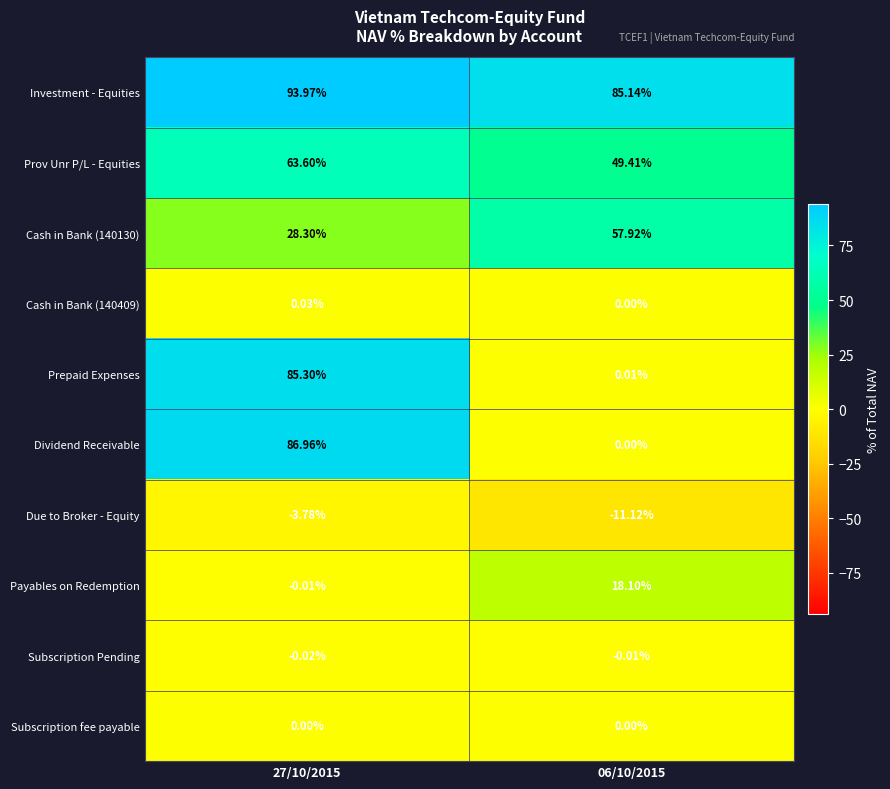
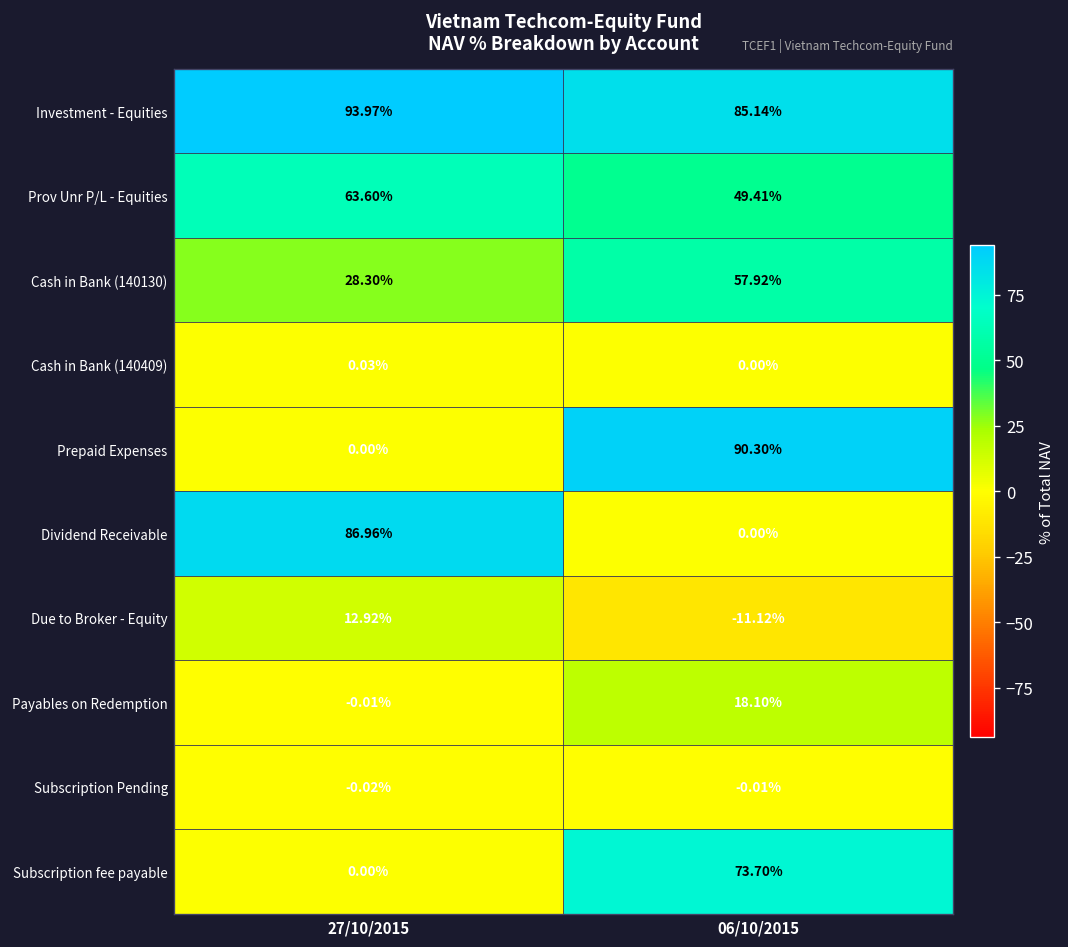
Prepaid Expenses, 27/10/2015: 85.30% -> 0.00%
Prepaid Expenses, 06/10/2015: 0.01% -> 90.30%
Due to Broker - Equity, 27/10/2015: -3.78% -> 12.92%
Subscription fee payable, 06/10/2015: 0.00% -> 73.70%
